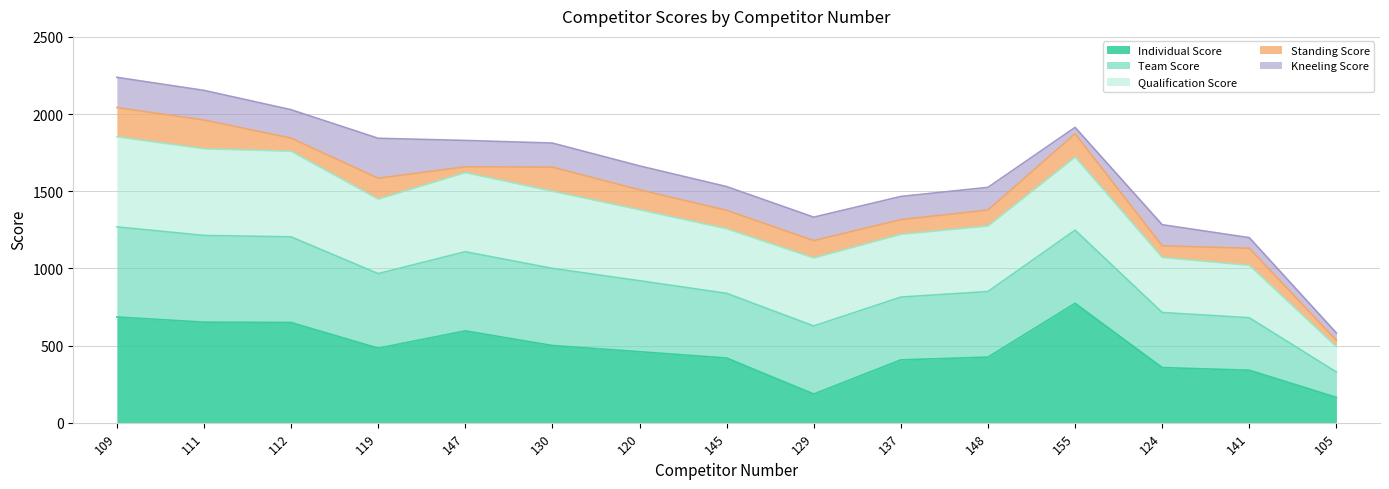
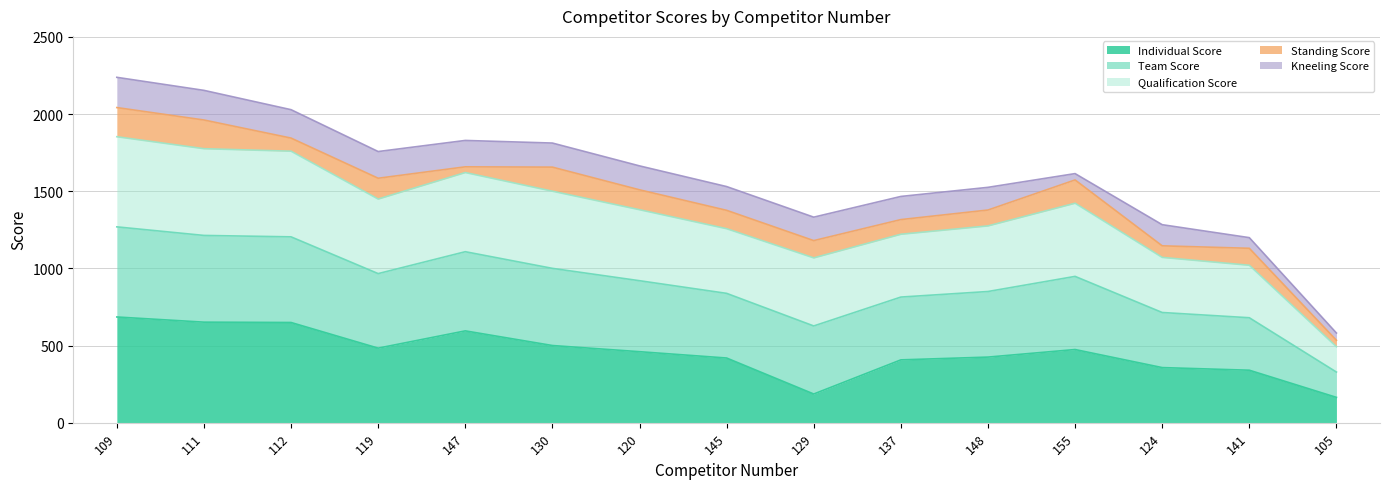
Kneeling Score, 119: 260 -> 170
Individual Score, 155: 770 -> 470
